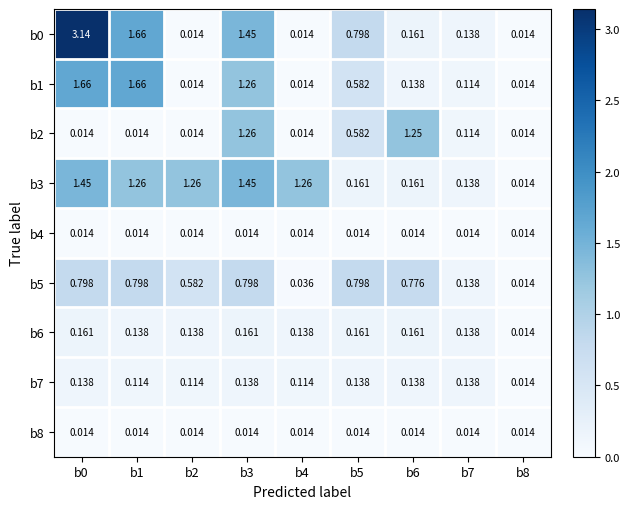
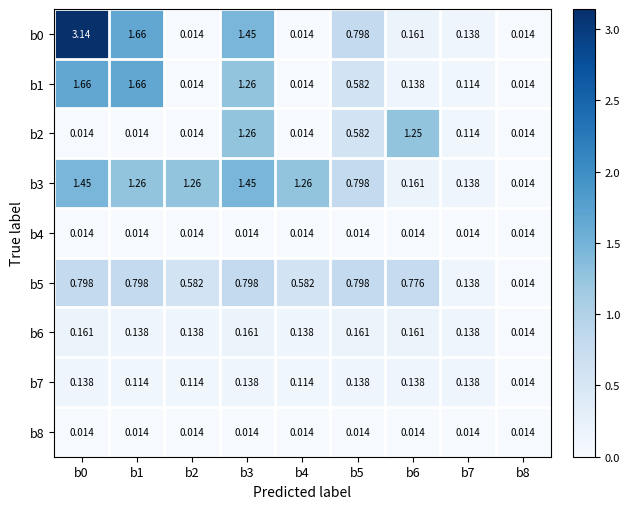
b3, b5: 0.161 -> 0.798
b5, b4: 0.036 -> 0.582
